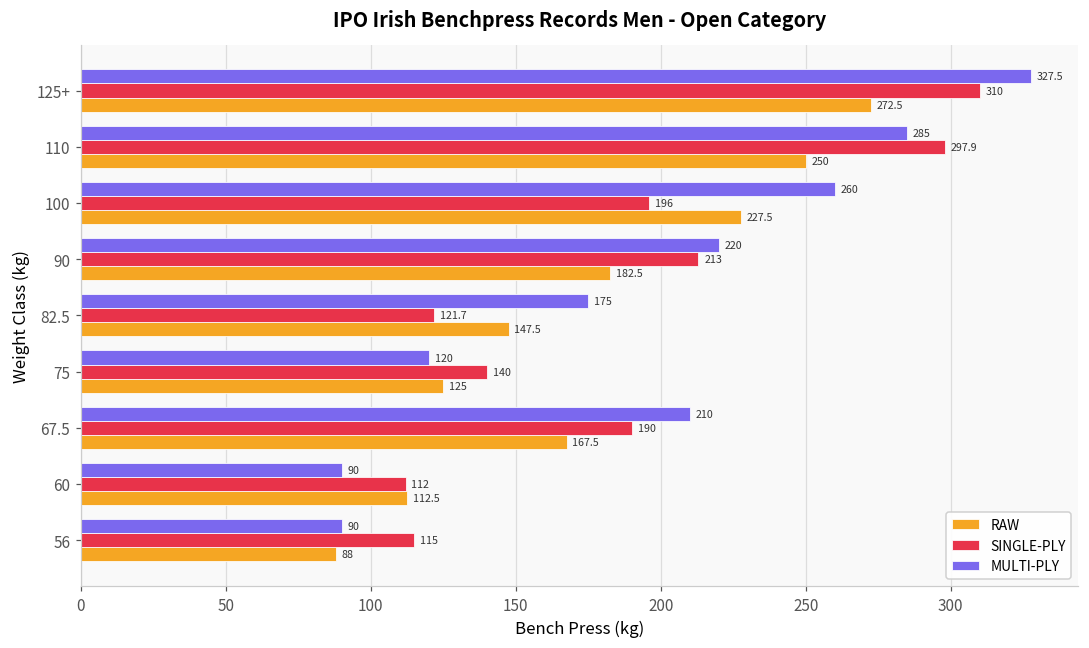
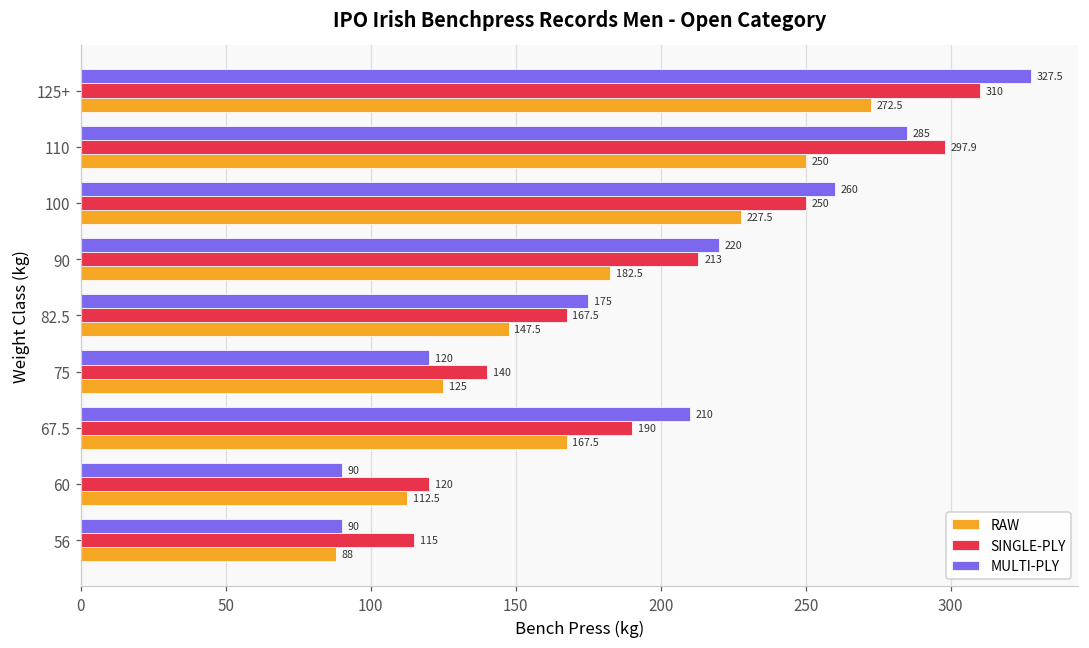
SINGLE-PLY, 100: 196 -> 250
SINGLE-PLY, 82.5: 121.7 -> 167.5
SINGLE-PLY, 60: 112 -> 120
